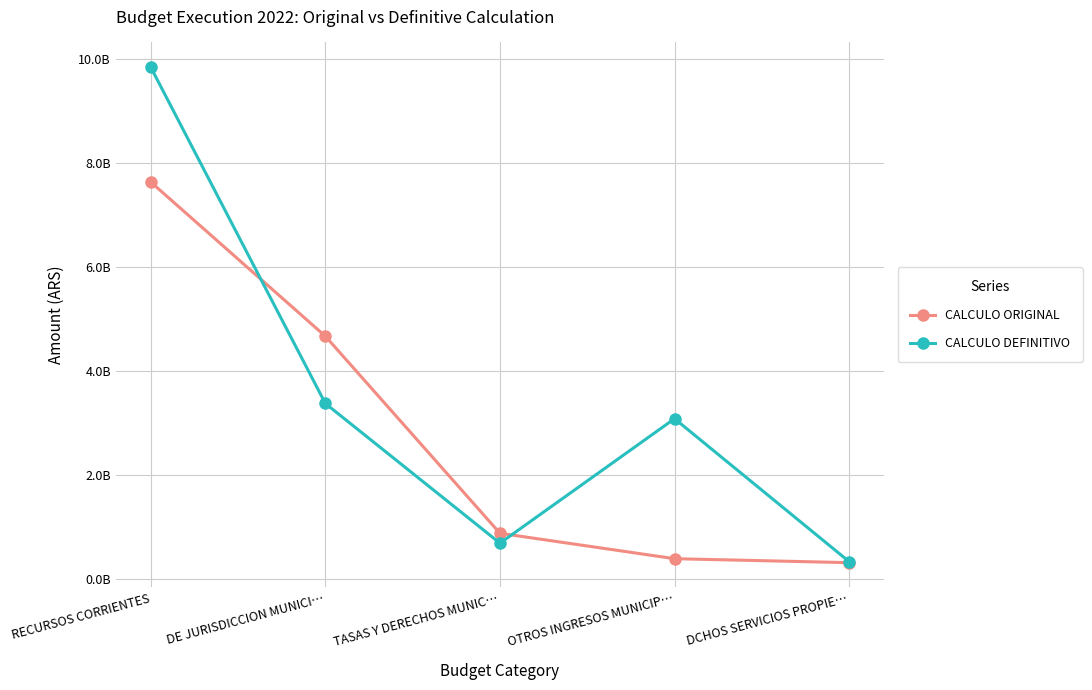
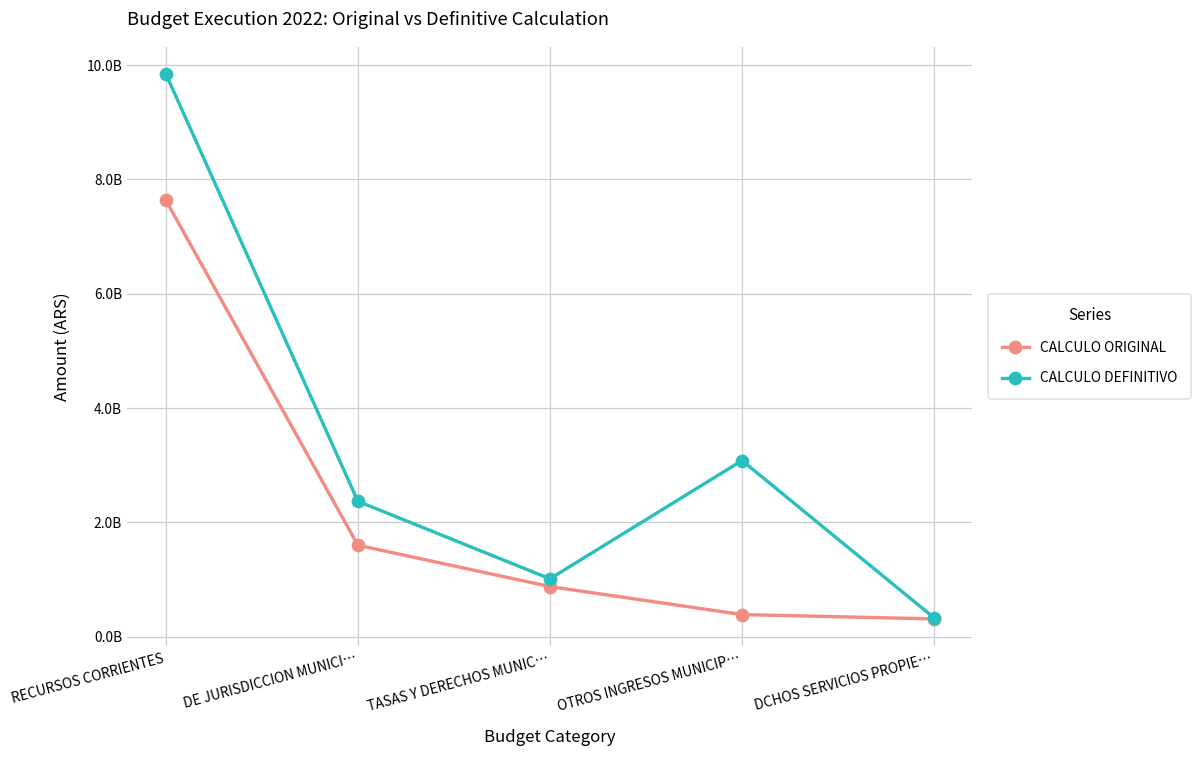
CALCULO ORIGINAL, DE JURISDICCION MUNICI…: 4700000000 -> 1600000000
CALCULO DEFINITIVO, DE JURISDICCION MUNICI…: 3400000000 -> 2400000000
CALCULO DEFINITIVO, TASAS Y DERECHOS MUNIC…: 700000000 -> 1000000000
